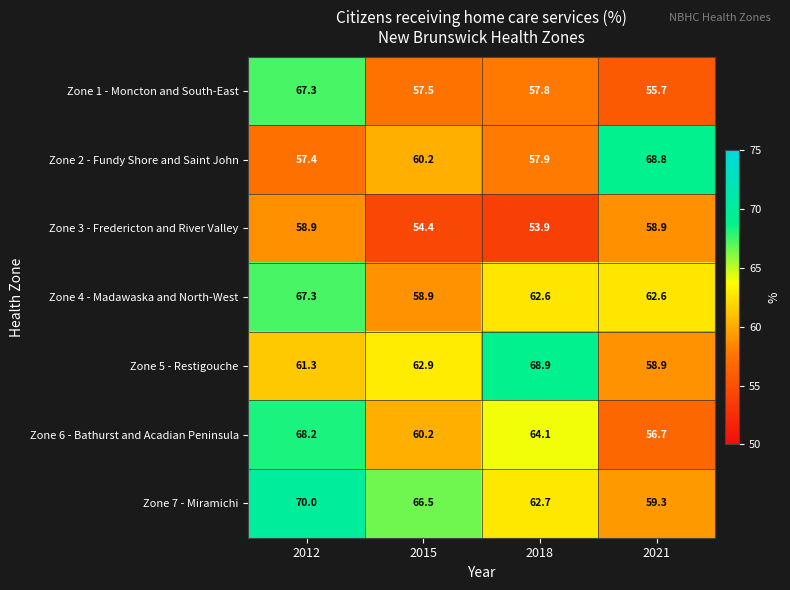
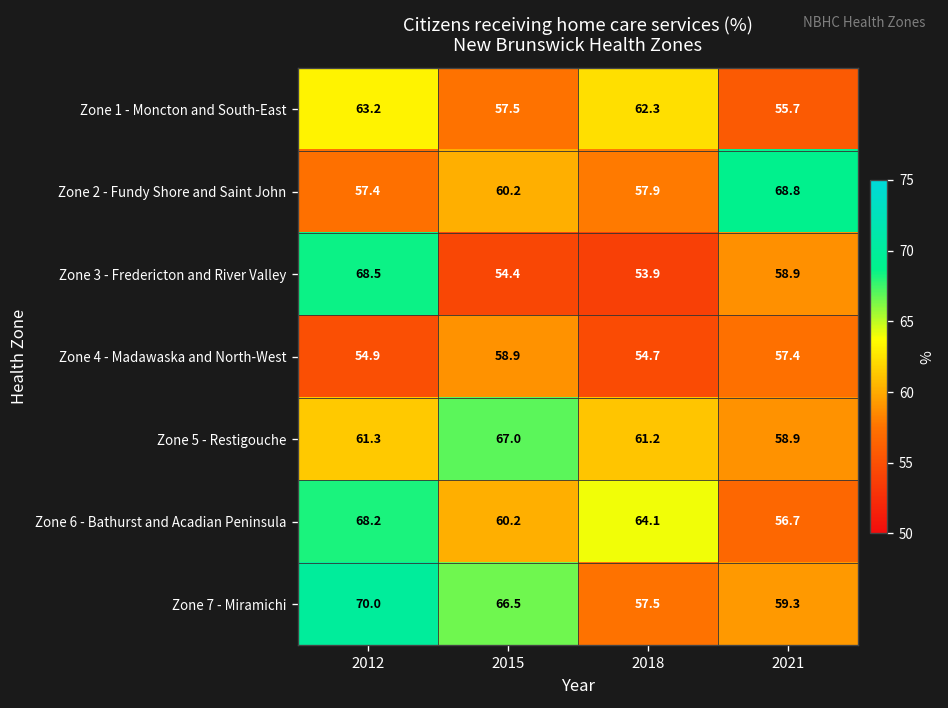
Zone 1 - Moncton and South-East, 2012: 67.3 -> 63.2
Zone 1 - Moncton and South-East, 2018: 57.8 -> 62.3
Zone 3 - Fredericton and River Valley, 2012: 58.9 -> 68.5
Zone 4 - Madawaska and North-West, 2012: 67.3 -> 54.9
Zone 4 - Madawaska and North-West, 2018: 62.6 -> 54.7
Zone 4 - Madawaska and North-West, 2021: 62.6 -> 57.4
Zone 5 - Restigouche, 2015: 62.9 -> 67.0
Zone 5 - Restigouche, 2018: 68.9 -> 61.2
Zone 7 - Miramichi, 2018: 62.7 -> 57.5
